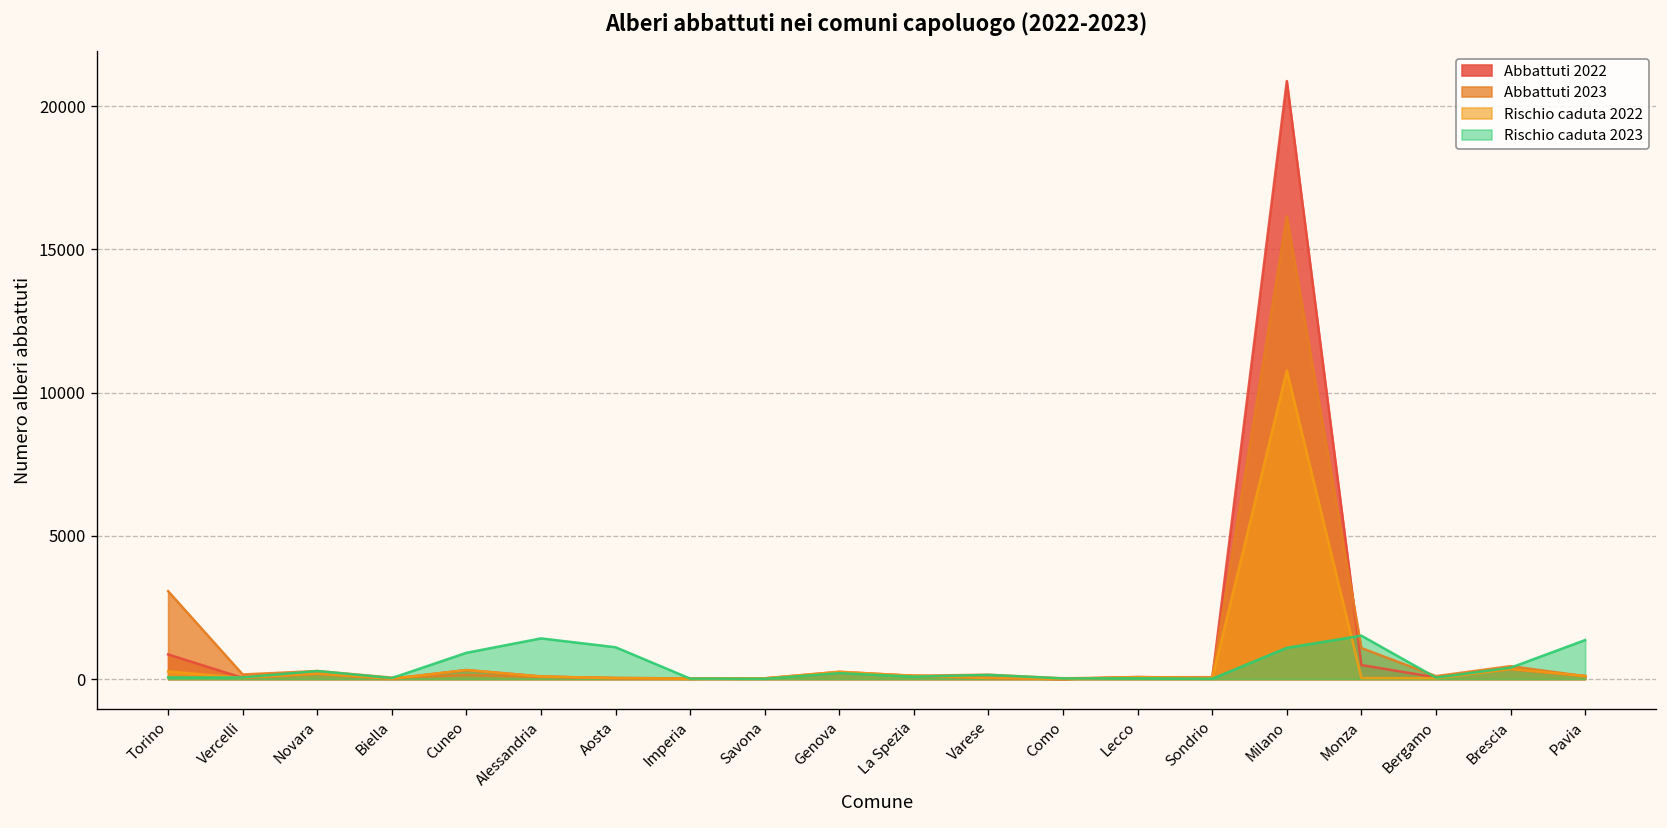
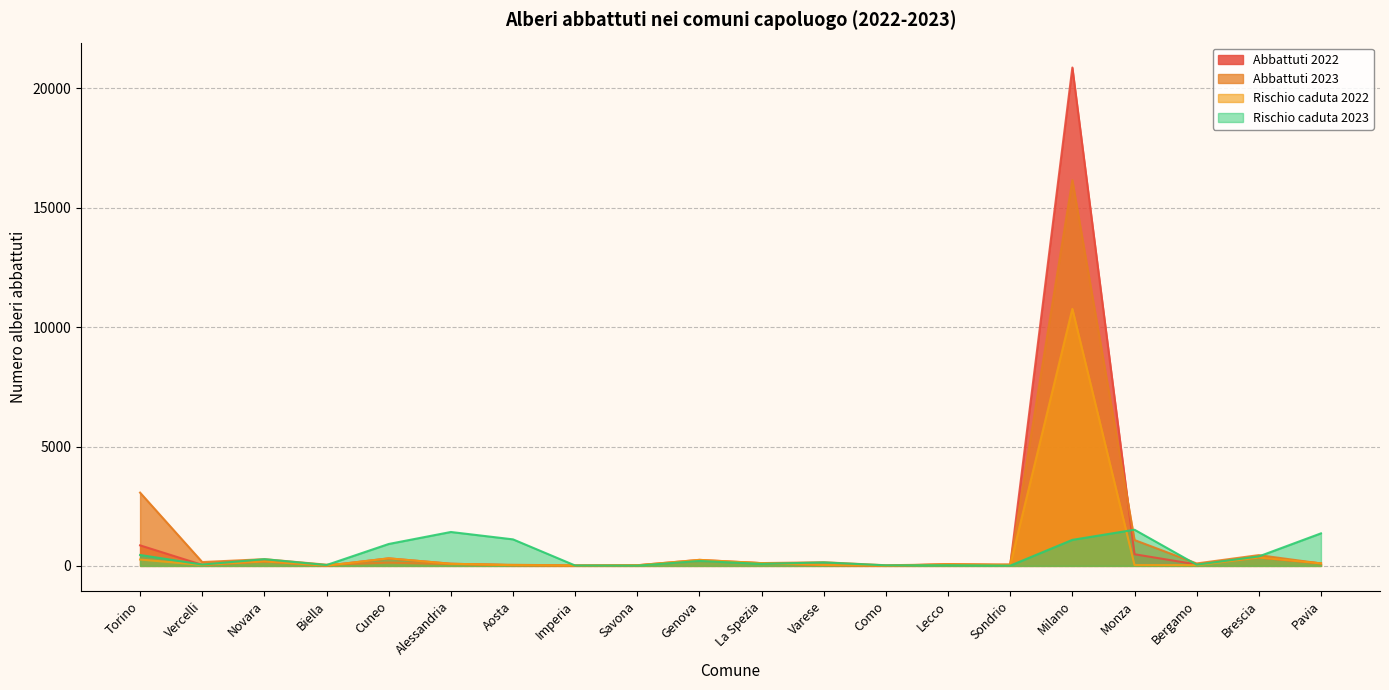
Rischio caduta 2023, Torino: 100 -> 500
